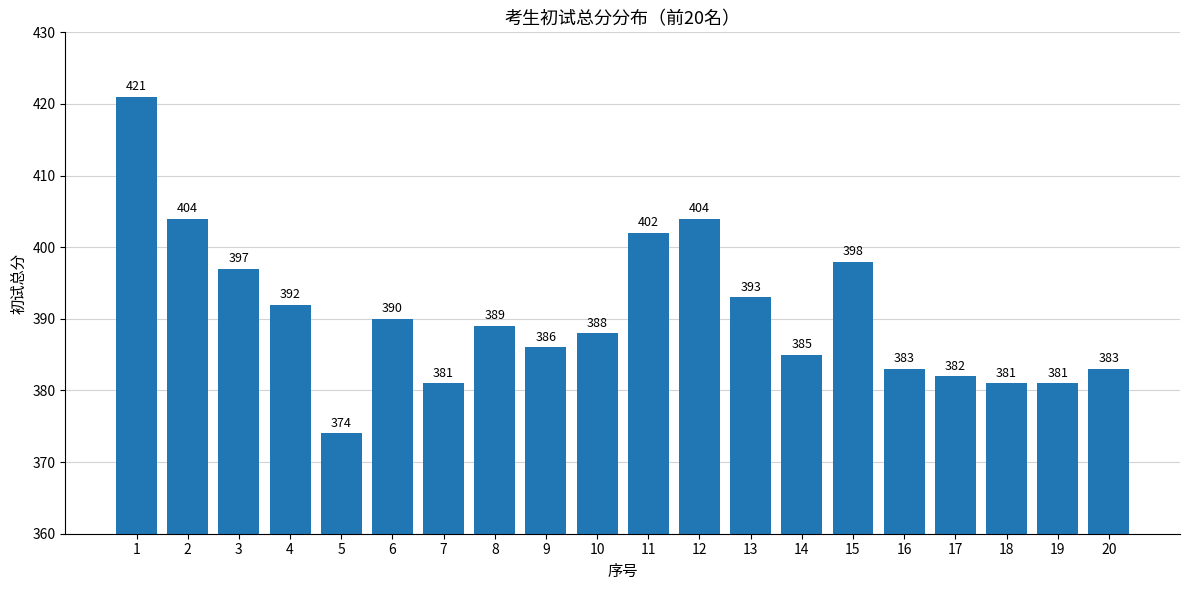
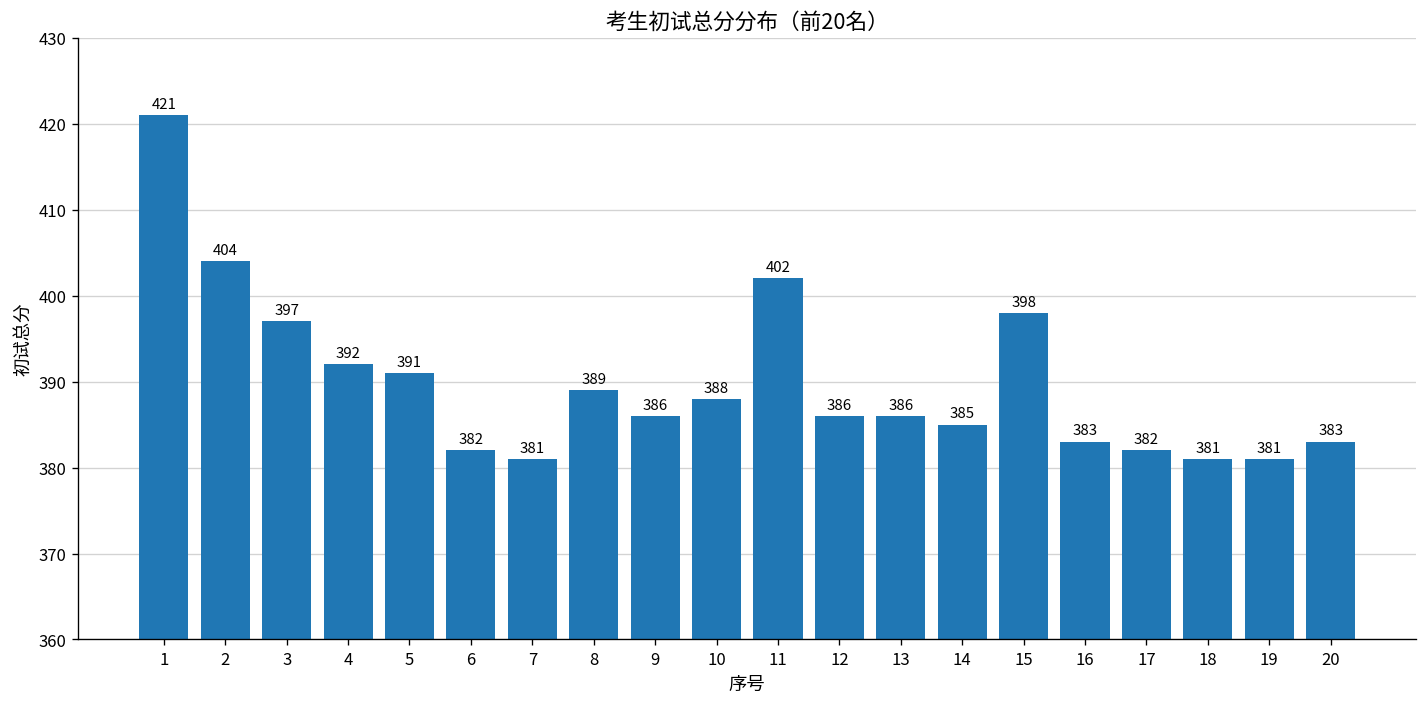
5: 374 -> 391
6: 390 -> 382
12: 404 -> 386
13: 393 -> 386
